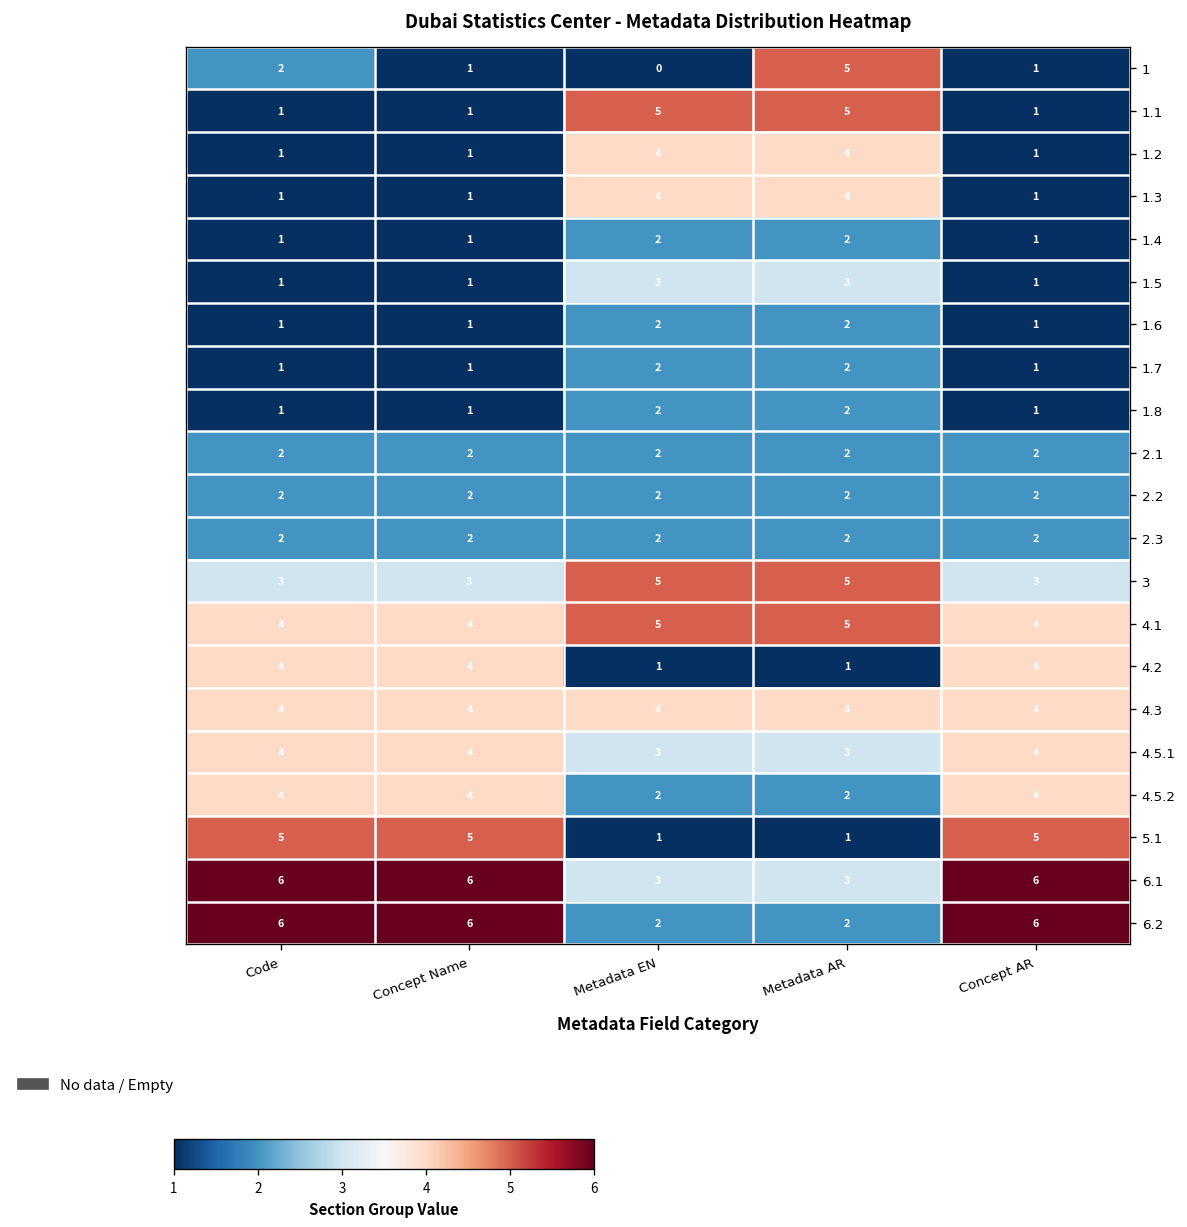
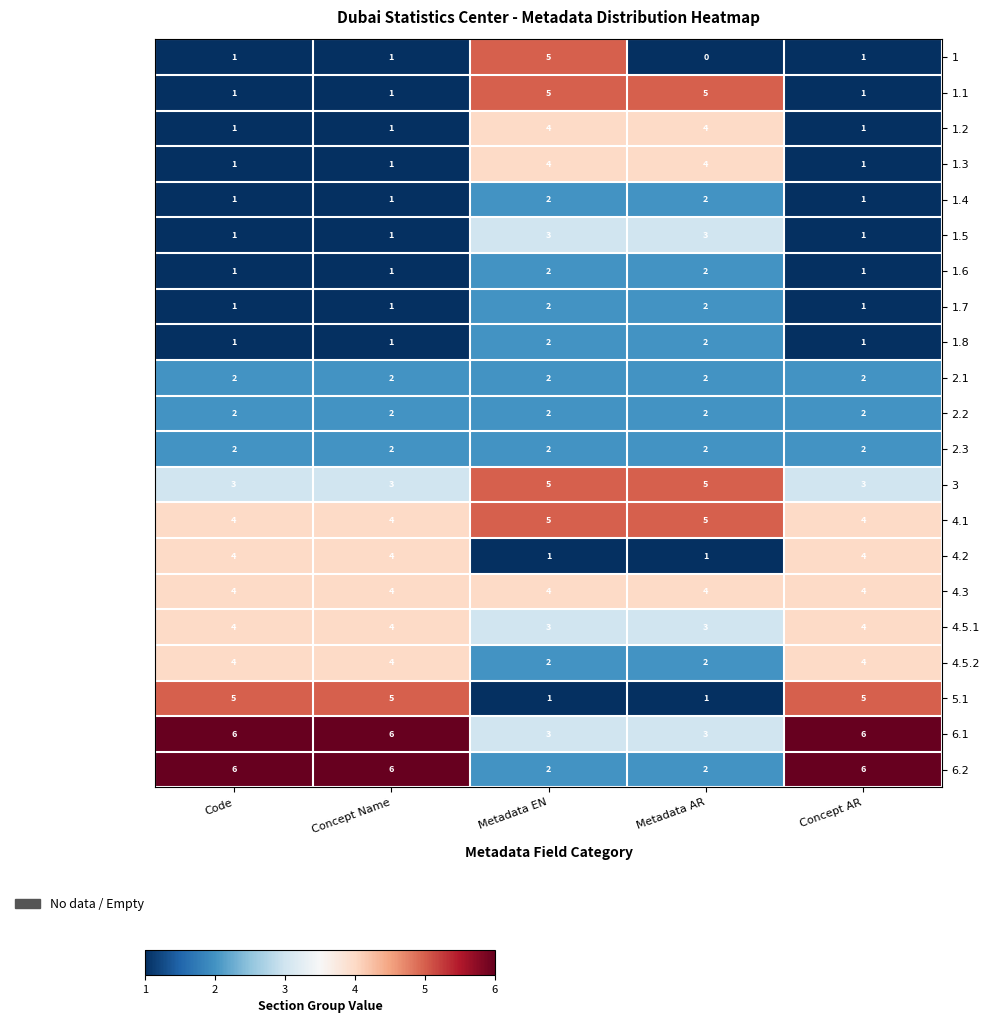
1, Code: 2 -> 1
1, Metadata EN: 0 -> 5
1, Metadata AR: 5 -> 0
